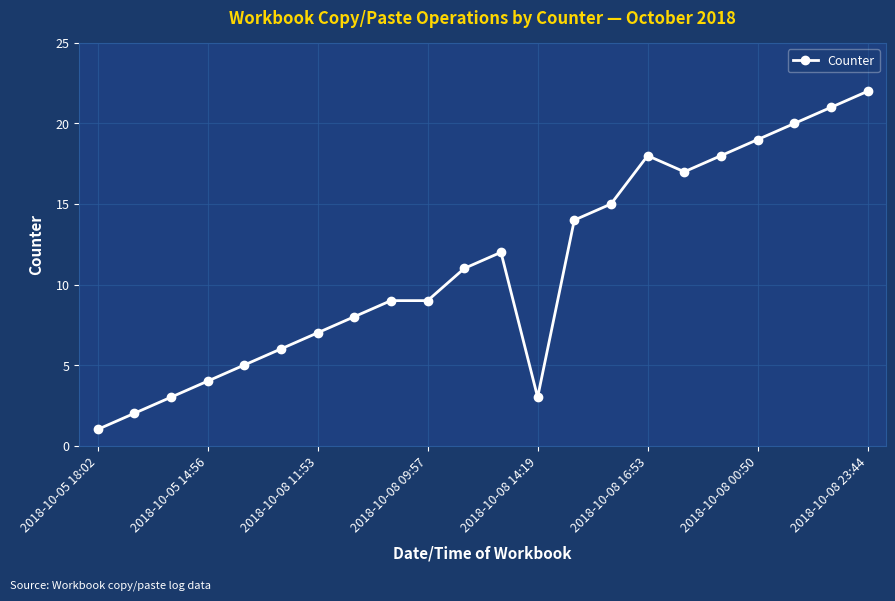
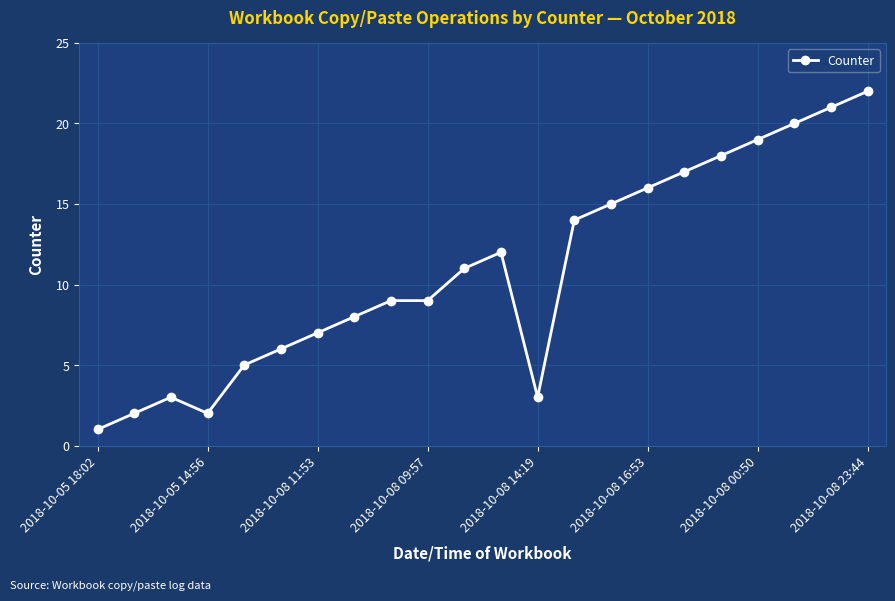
2018-10-05 14:56: 4 -> 2
2018-10-08 16:53: 18 -> 16
